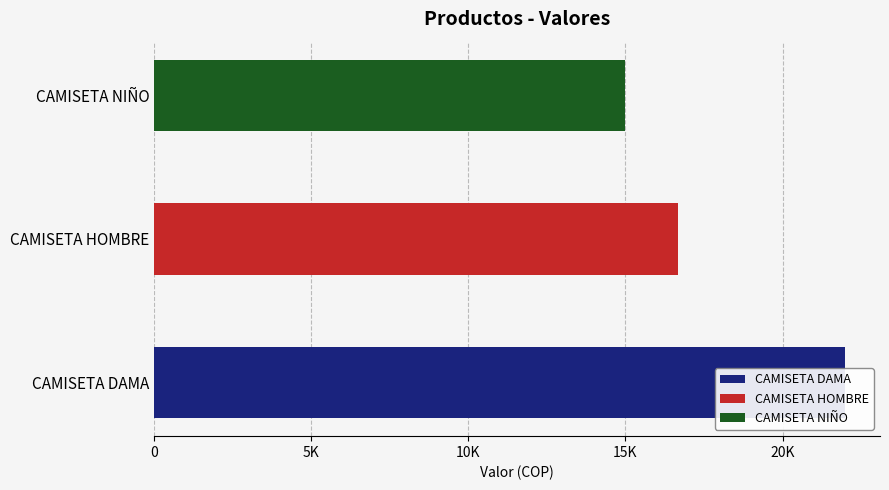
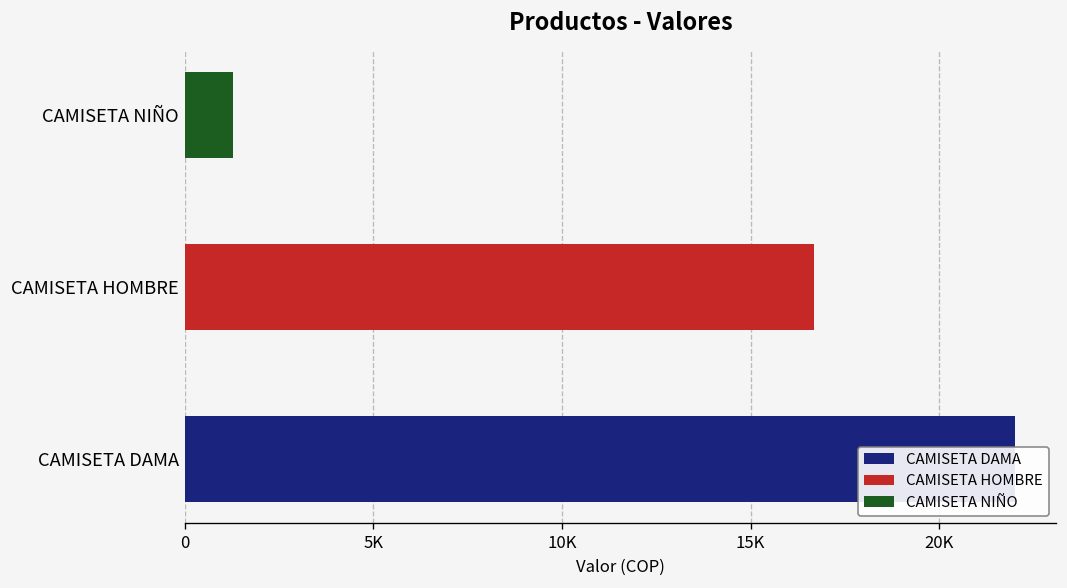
CAMISETA NIÑO: 15000 -> 1300
